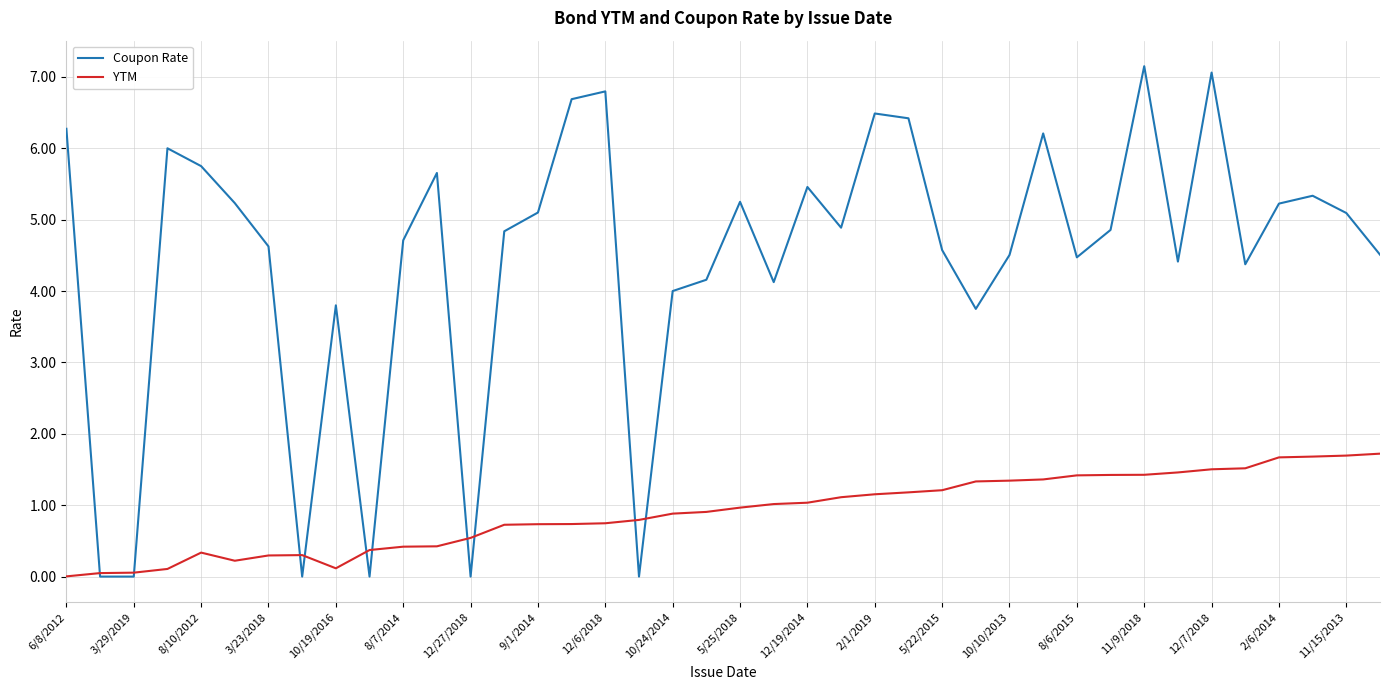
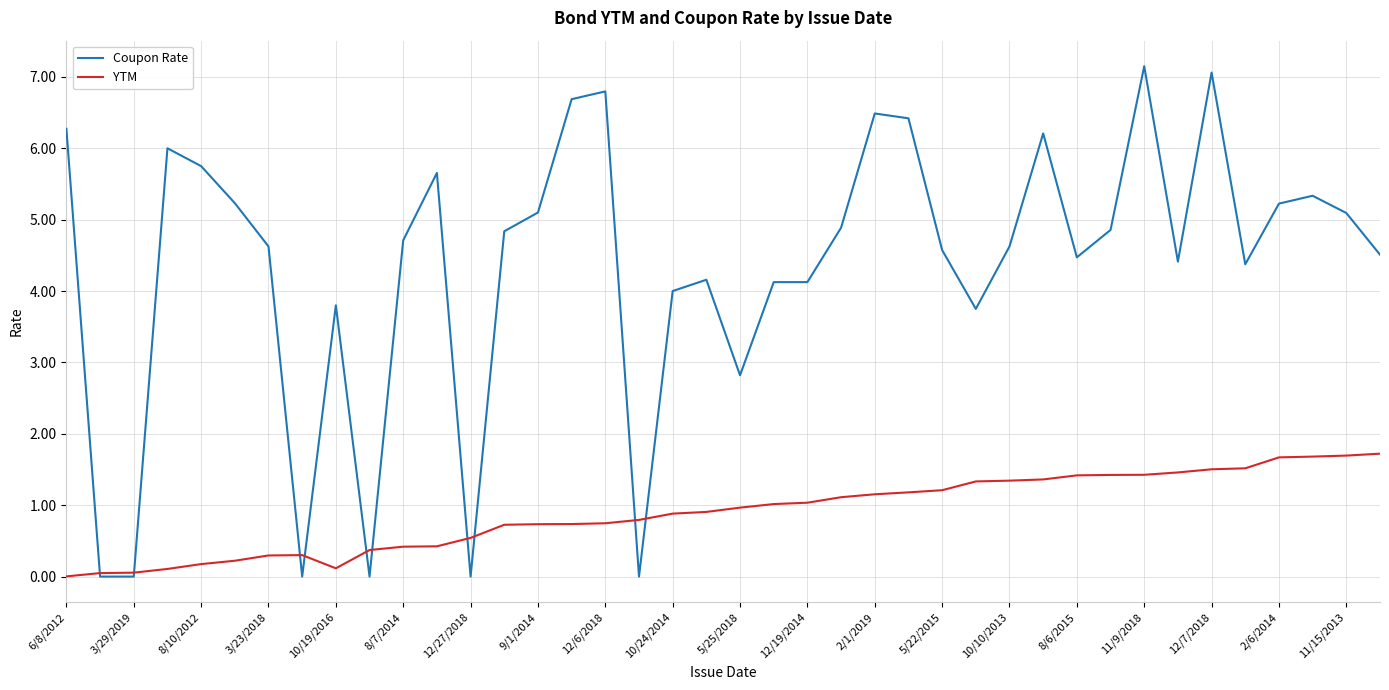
YTM, 8/10/2012: 0.3 -> 0.2
Coupon Rate, 5/25/2018: 5.3 -> 2.8
Coupon Rate, 12/19/2014: 5.5 -> 4.1
Coupon Rate, 10/10/2013: 4.5 -> 4.6
